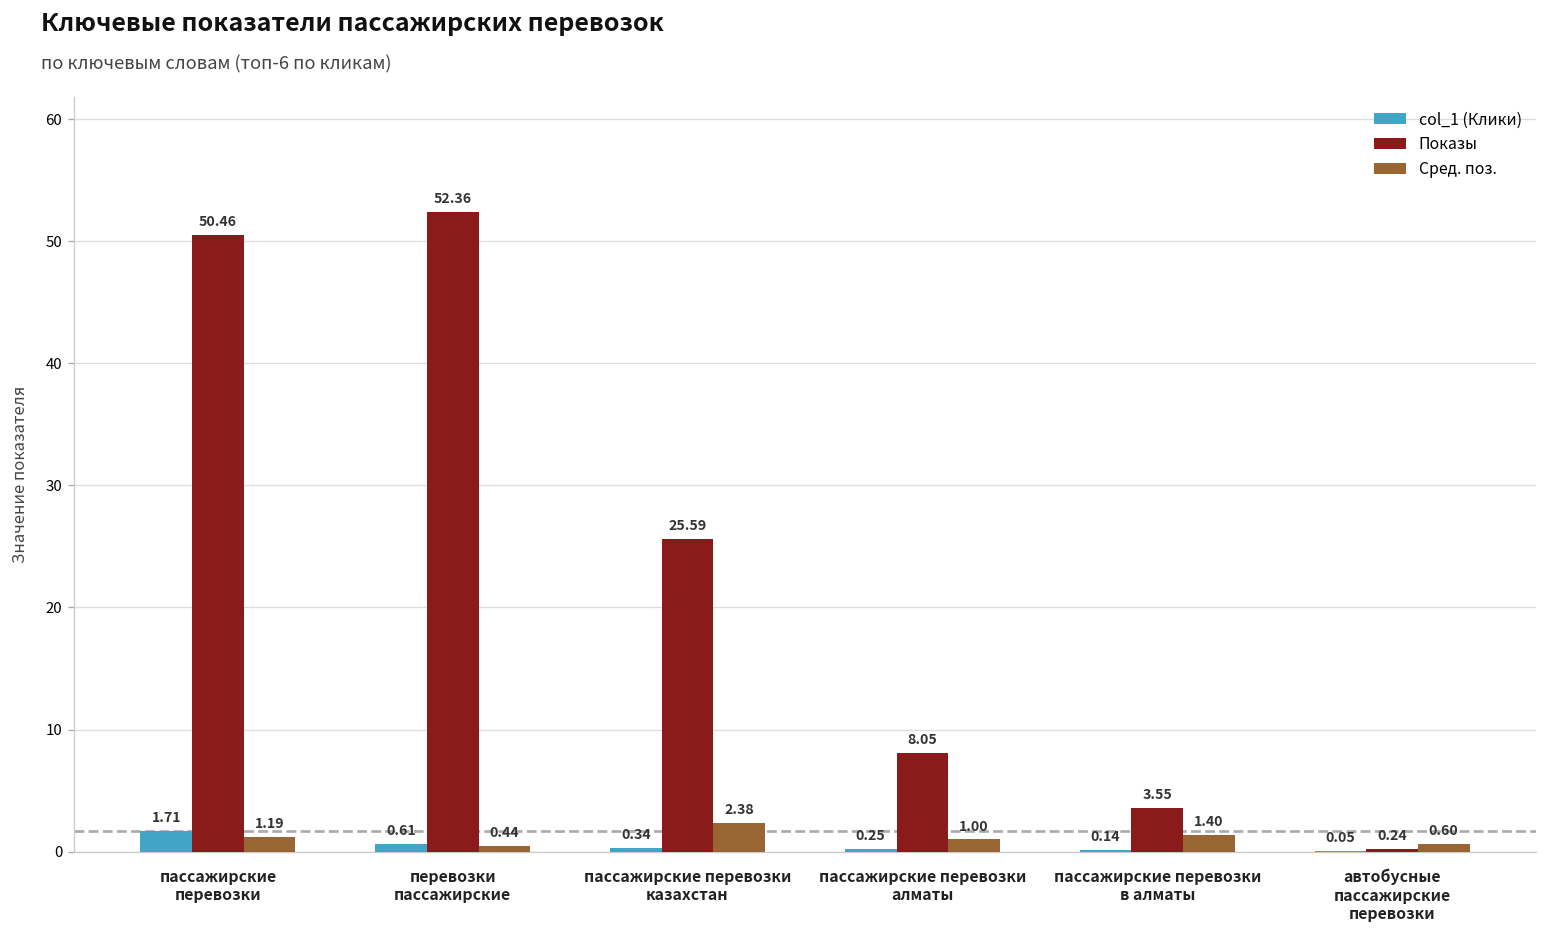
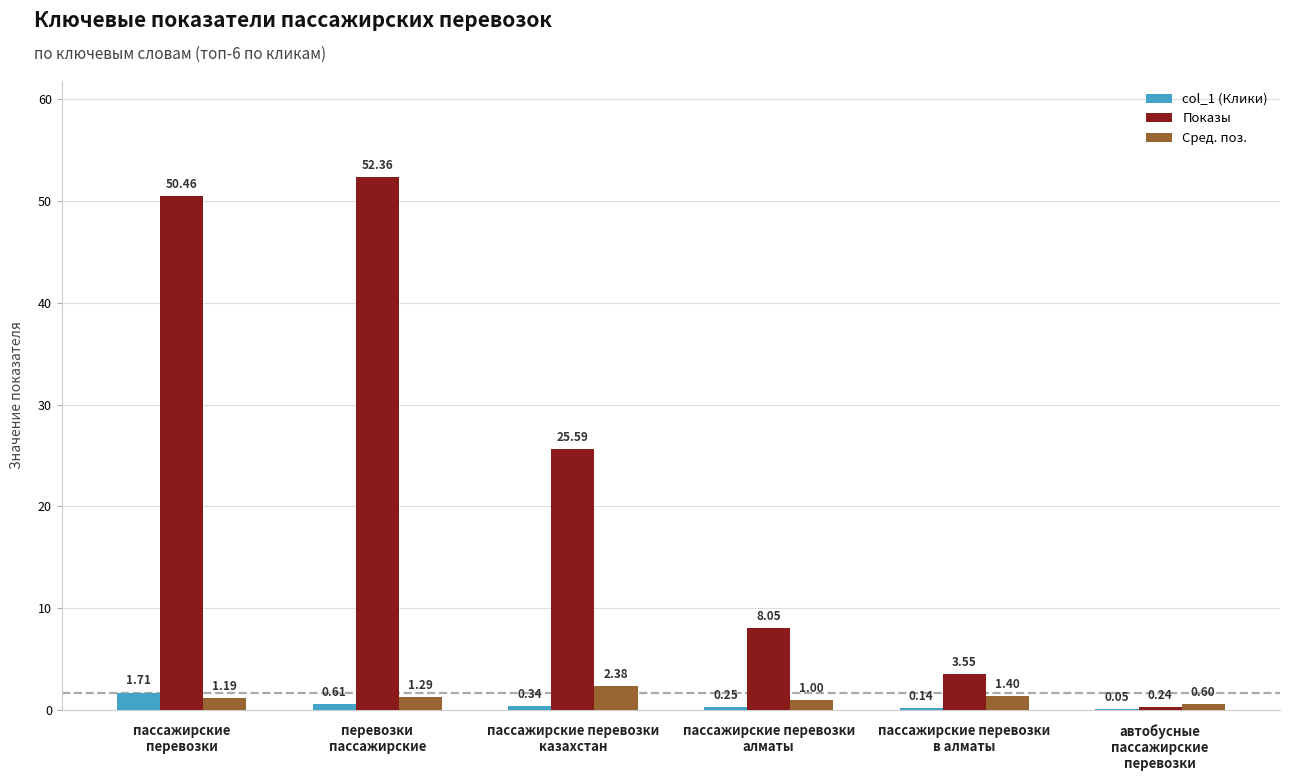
Сред. поз., перевозки пассажирские: 0.44 -> 1.29
